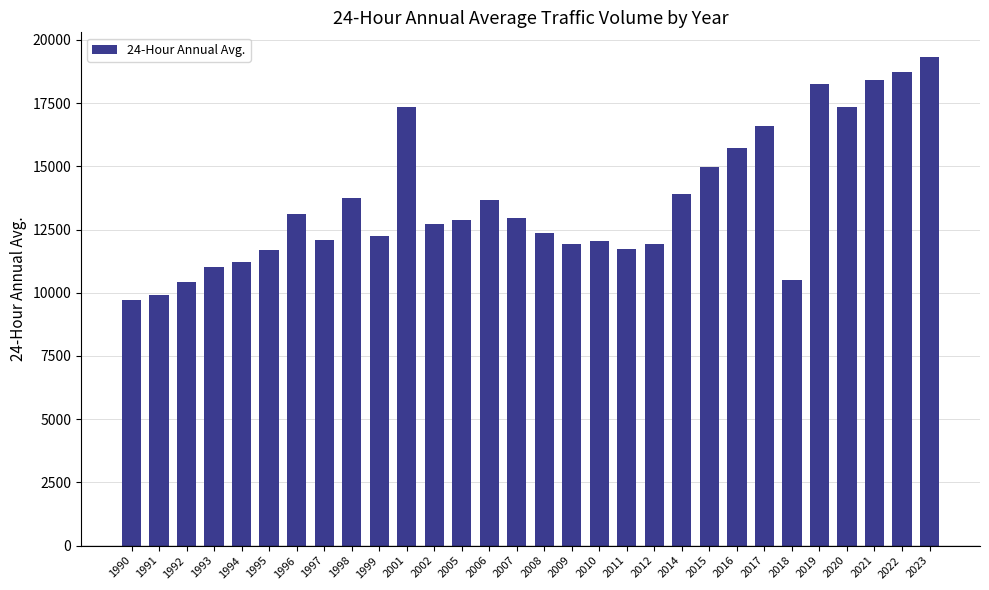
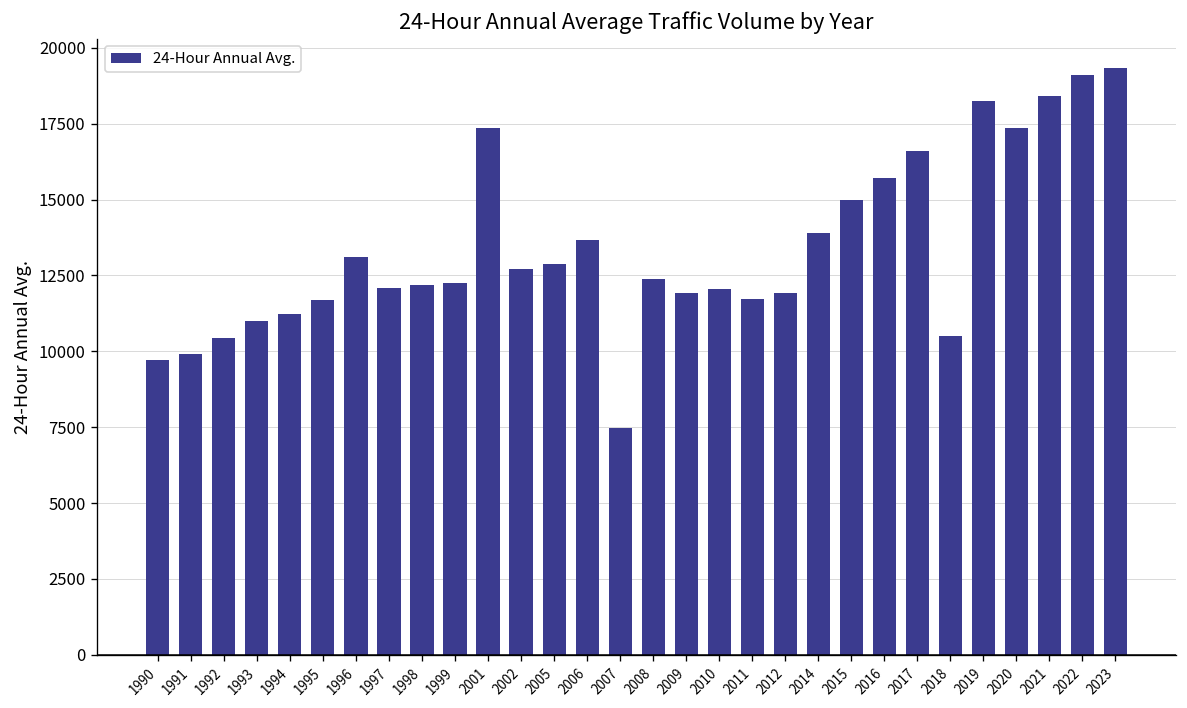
1998: 13700 -> 12200
2007: 13000 -> 7500
2022: 18700 -> 19100
